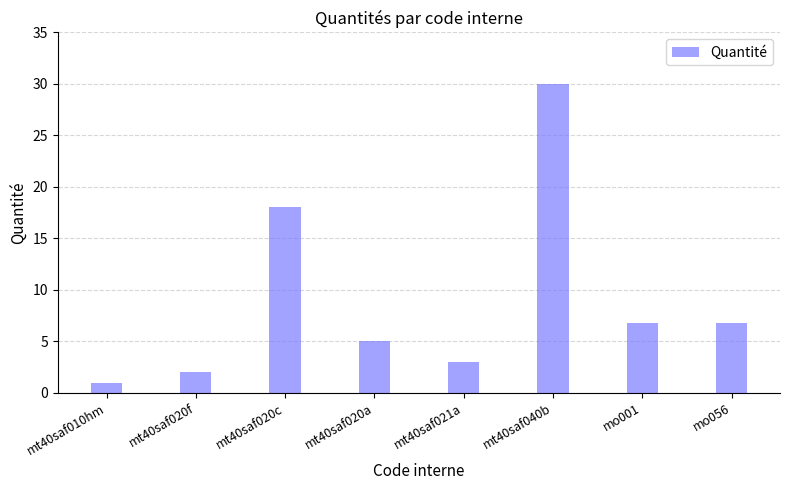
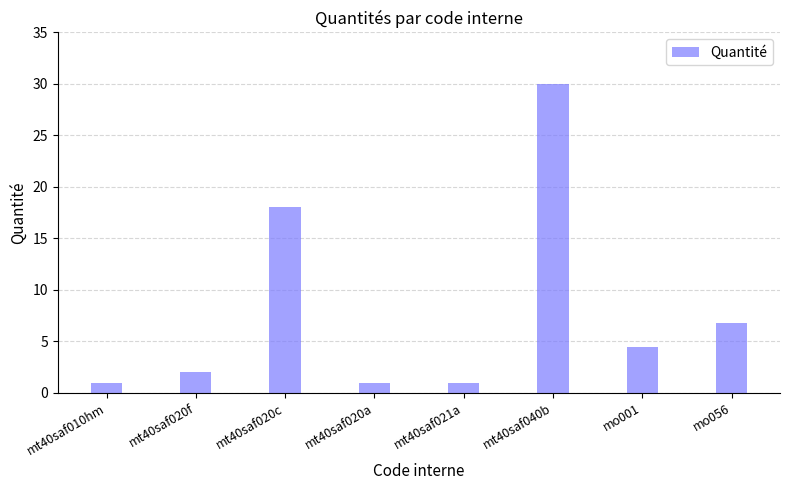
mt40saf020a: 5 -> 1
mt40saf021a: 3 -> 1
mo001: 6.7 -> 4.4
